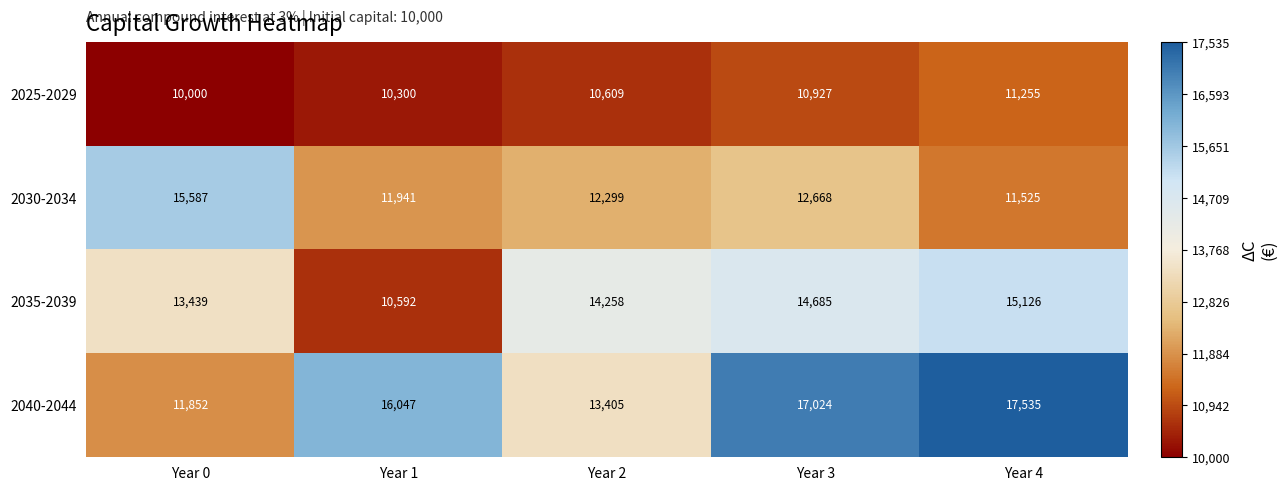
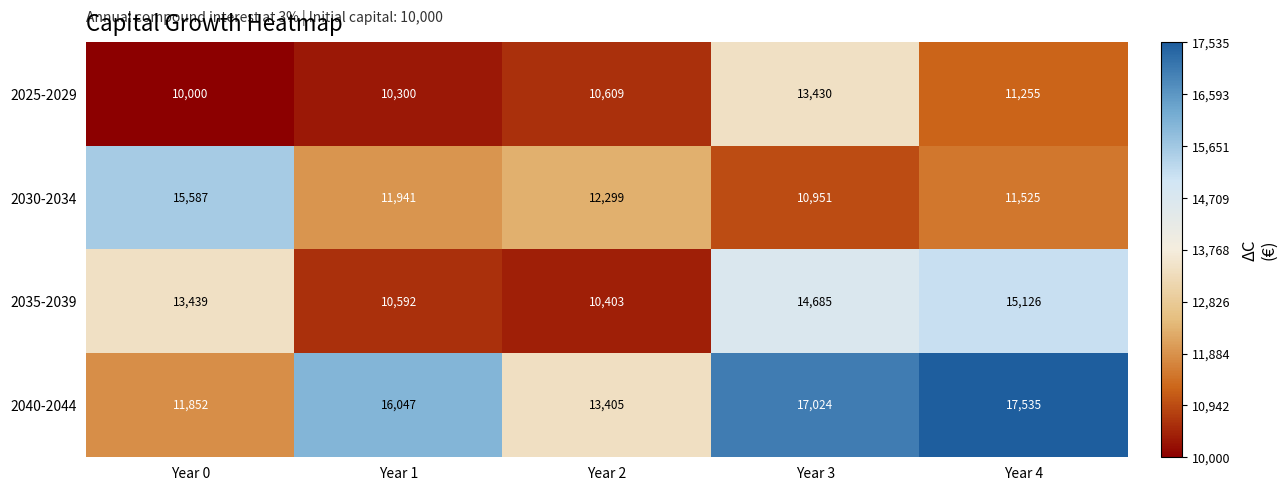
2025-2029, Year 3: 10,927 -> 13,430
2030-2034, Year 3: 12,668 -> 10,951
2035-2039, Year 2: 14,258 -> 10,403
